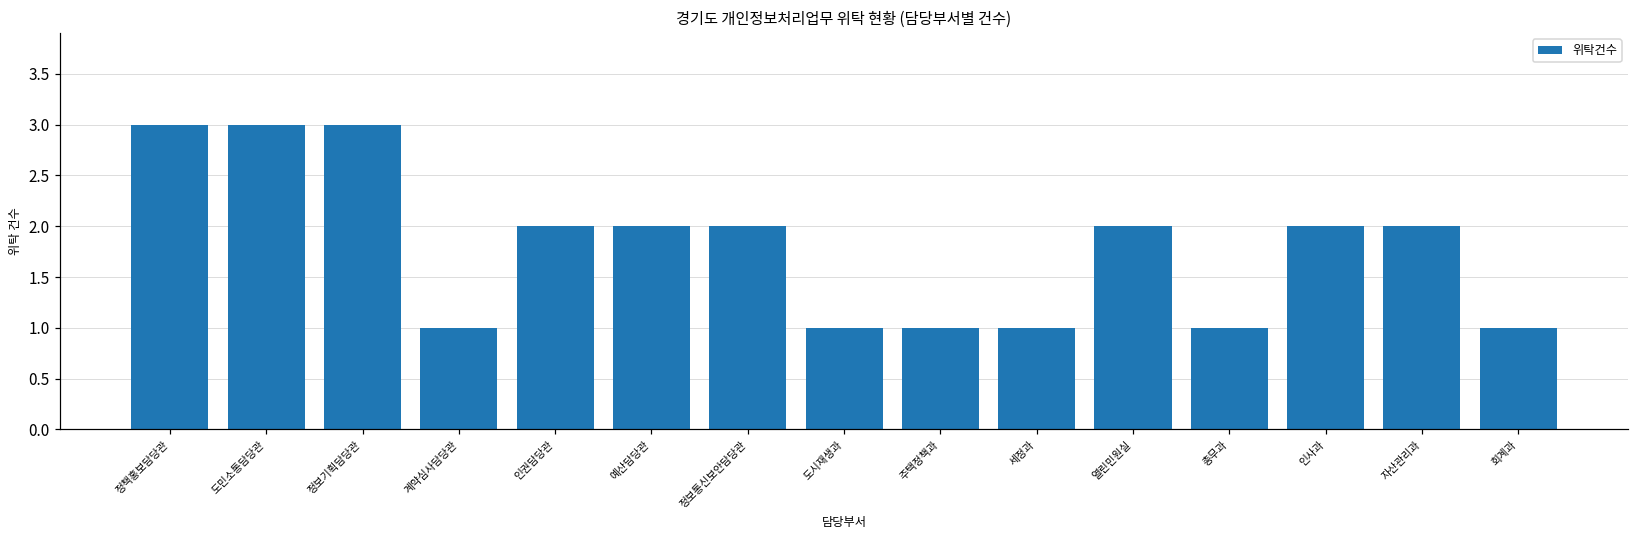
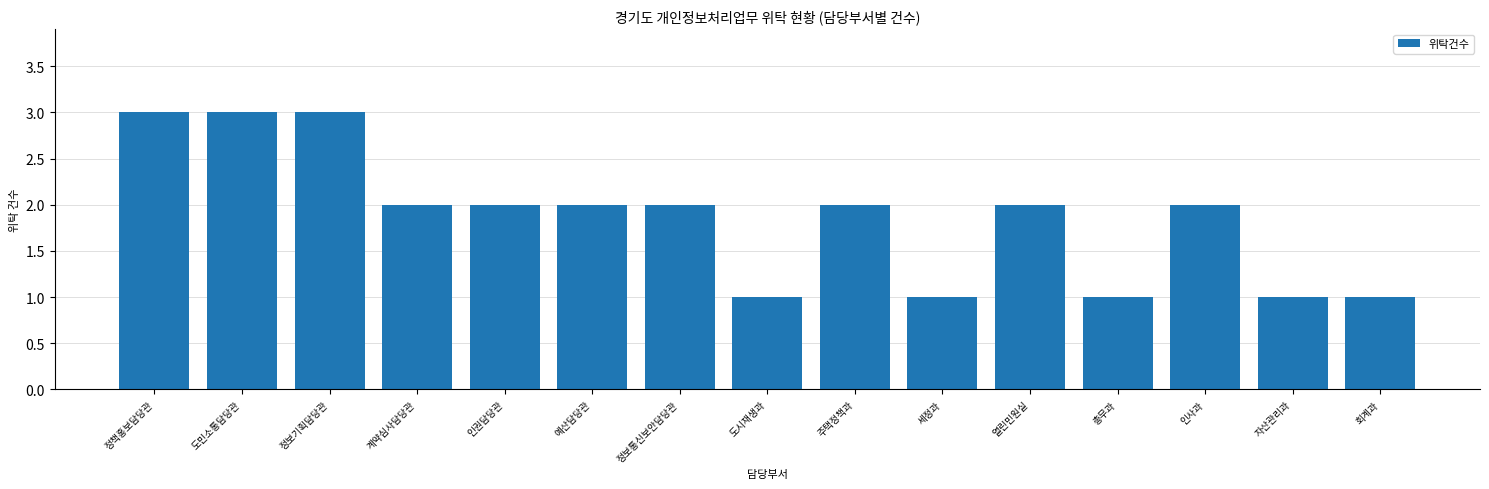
계약심사담당관: 1 -> 2
주택정책과: 1 -> 2
자산관리과: 2 -> 1
